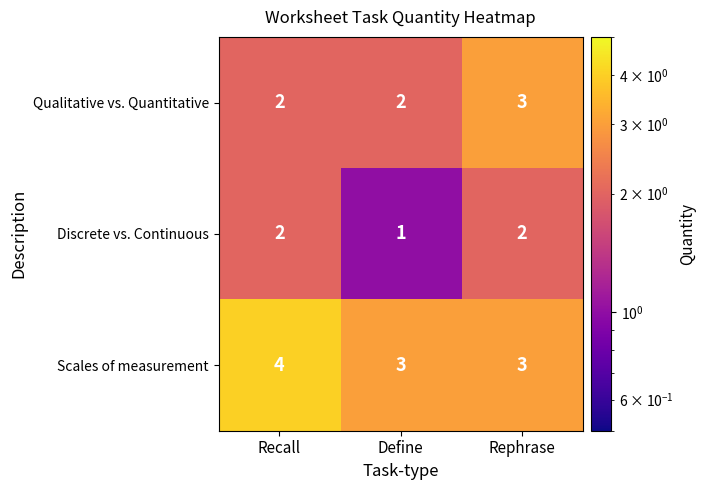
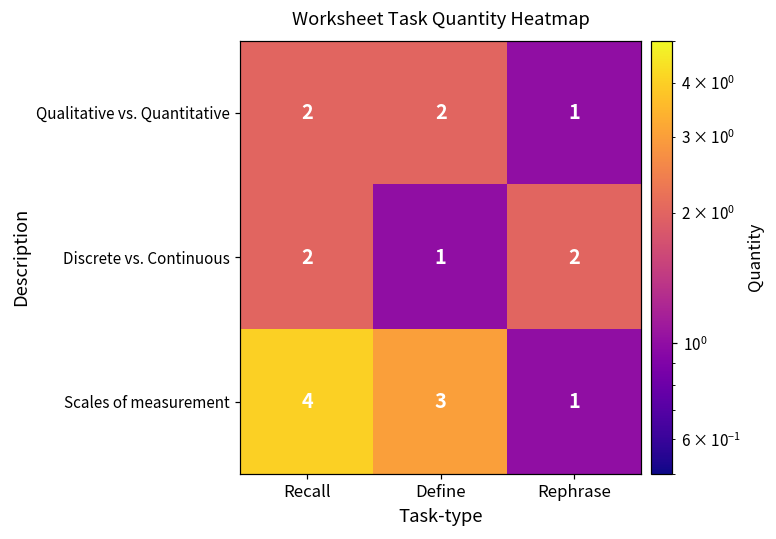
Qualitative vs. Quantitative, Rephrase: 3 -> 1
Scales of measurement, Rephrase: 3 -> 1
